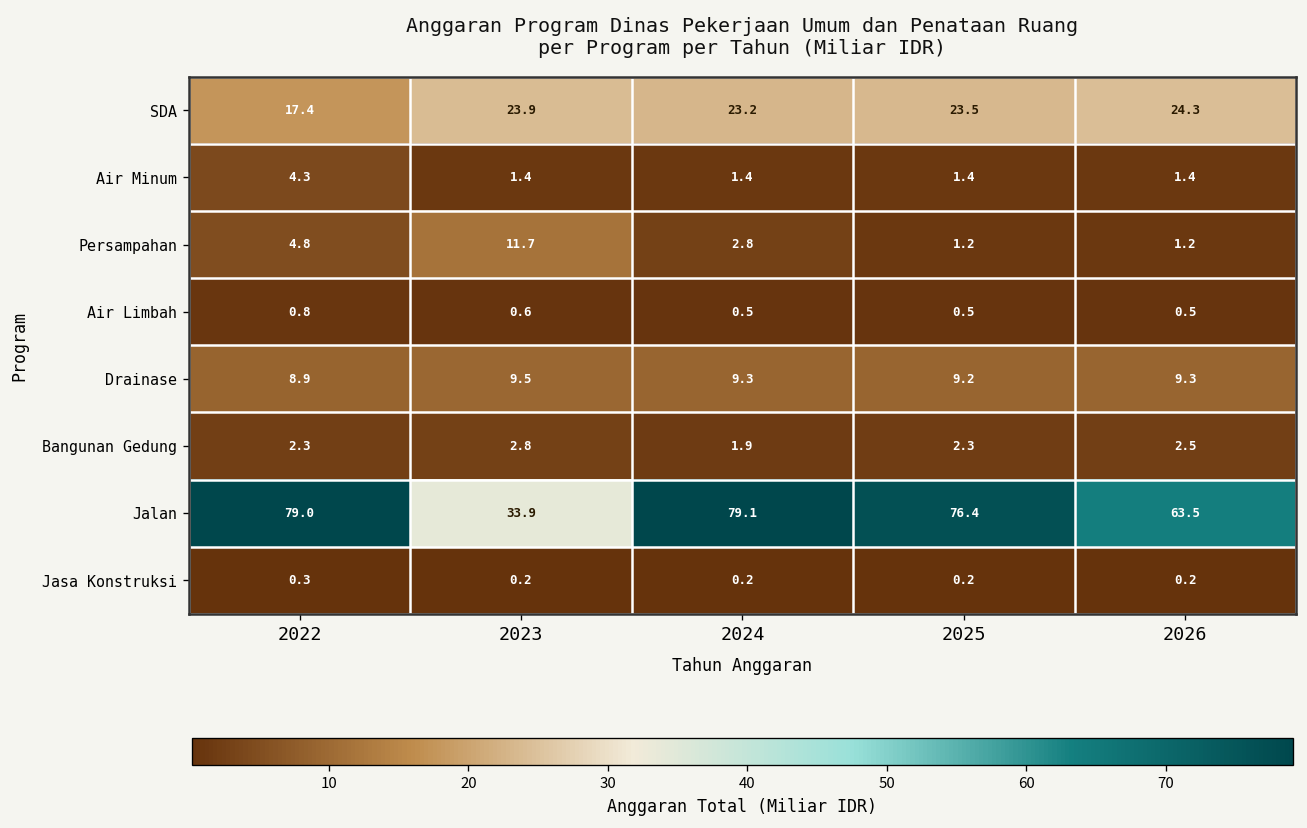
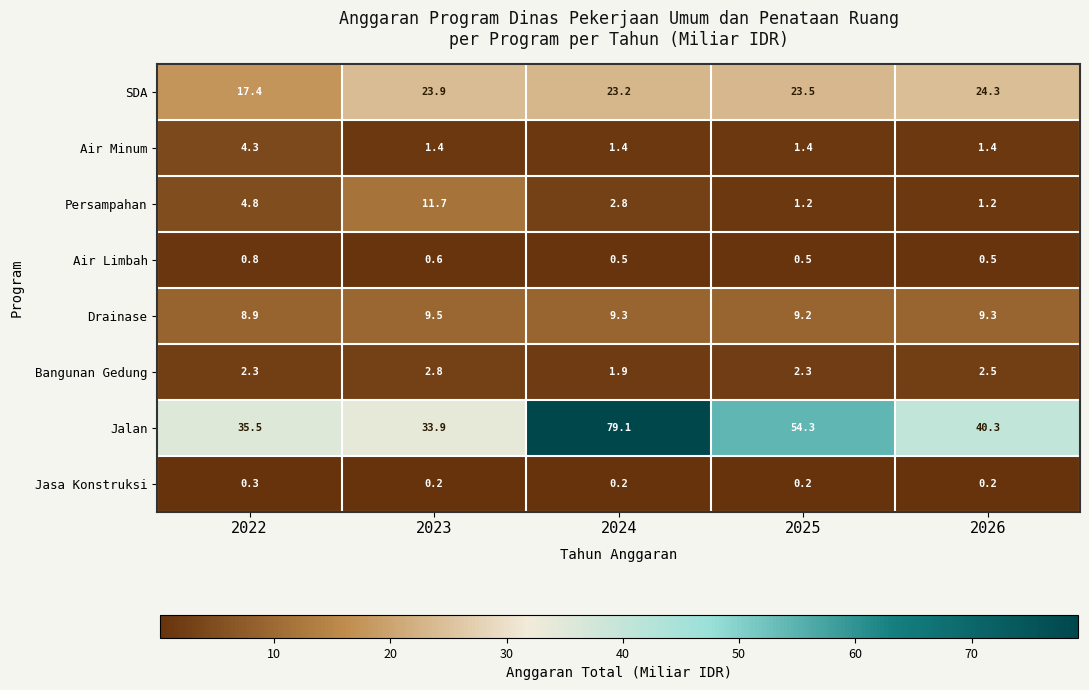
Jalan, 2022: 79.0 -> 35.5
Jalan, 2025: 76.4 -> 54.3
Jalan, 2026: 63.5 -> 40.3
